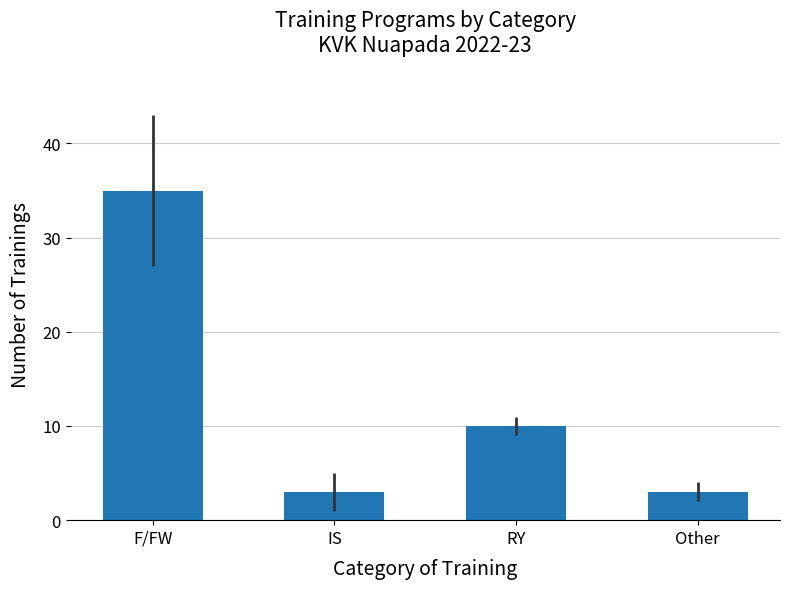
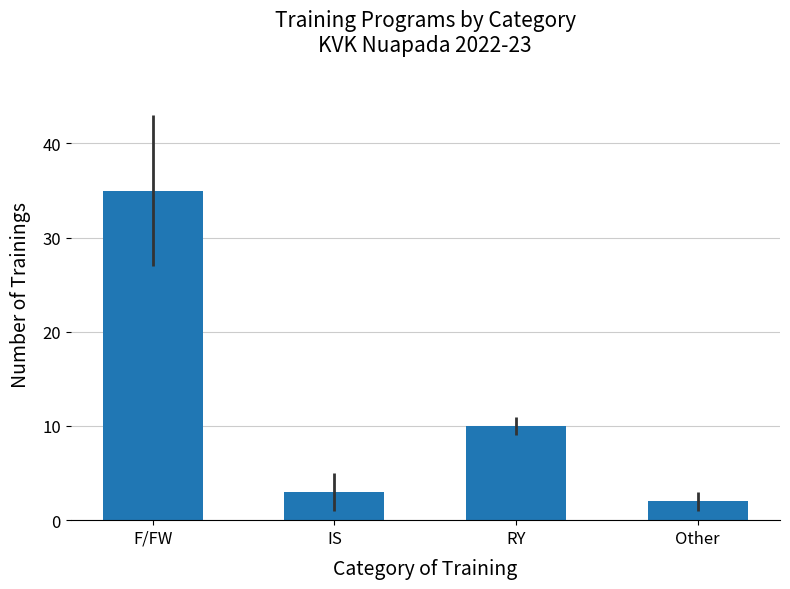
Other: 3 -> 2
